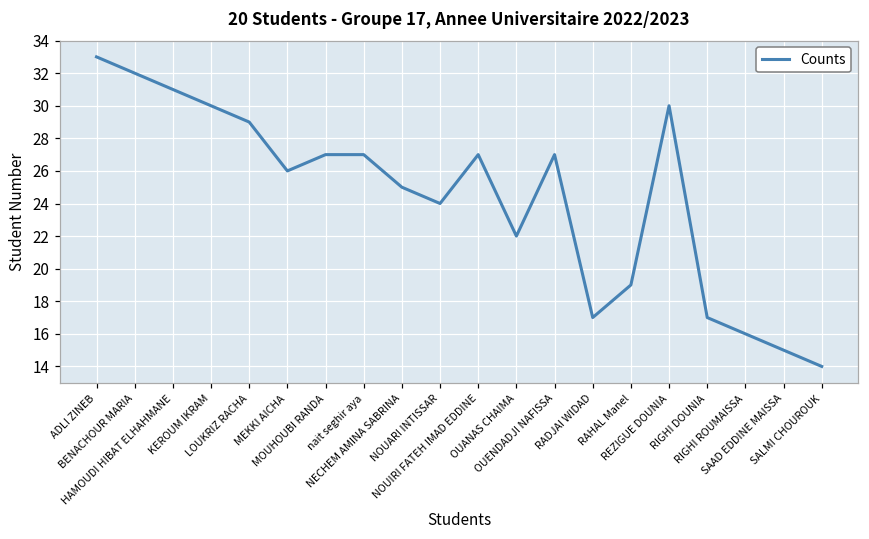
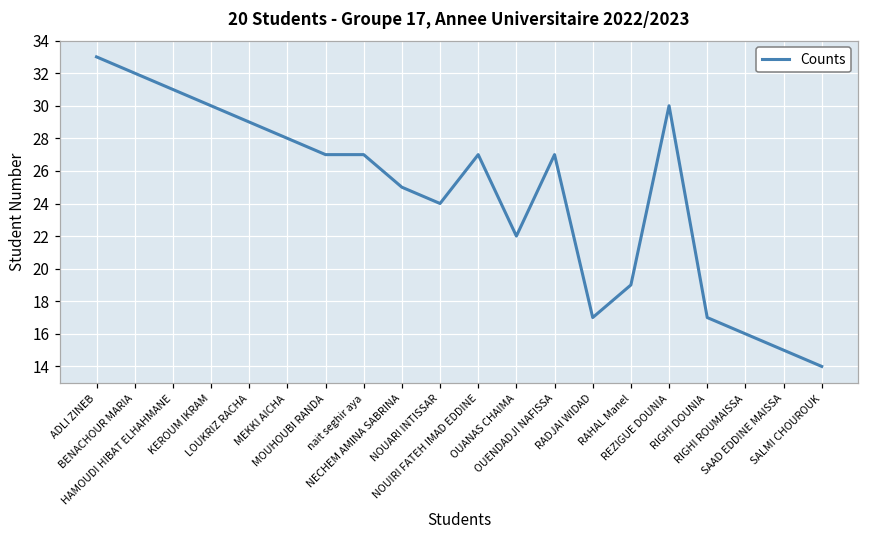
MEKKI AICHA: 26 -> 28
